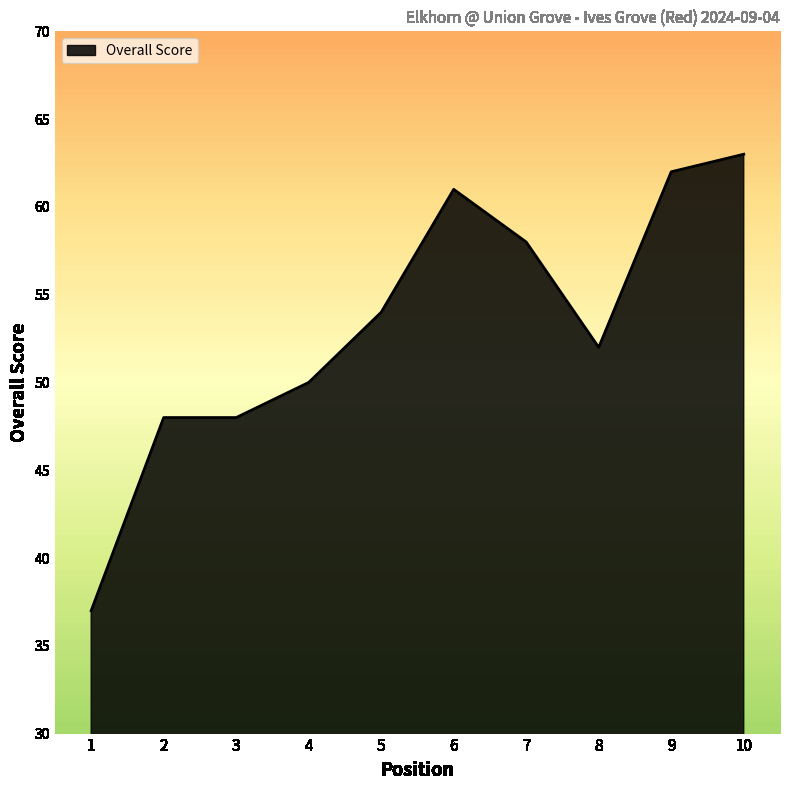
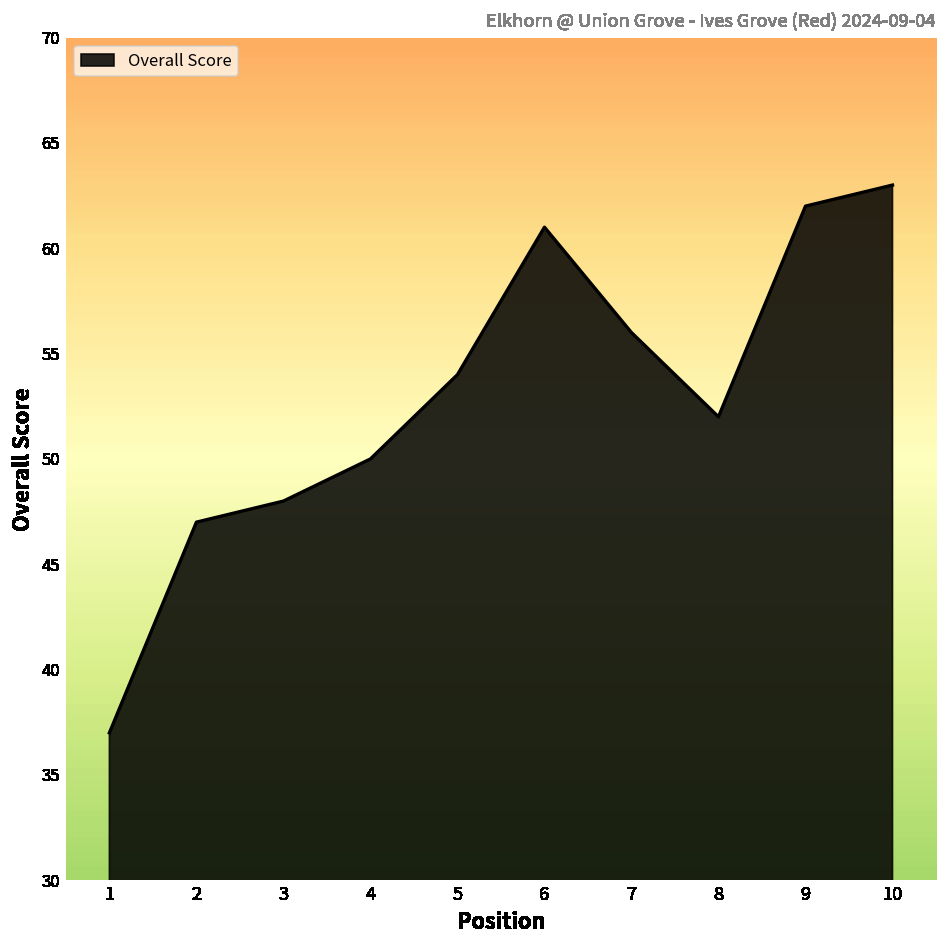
2: 48 -> 47
7: 58 -> 56
